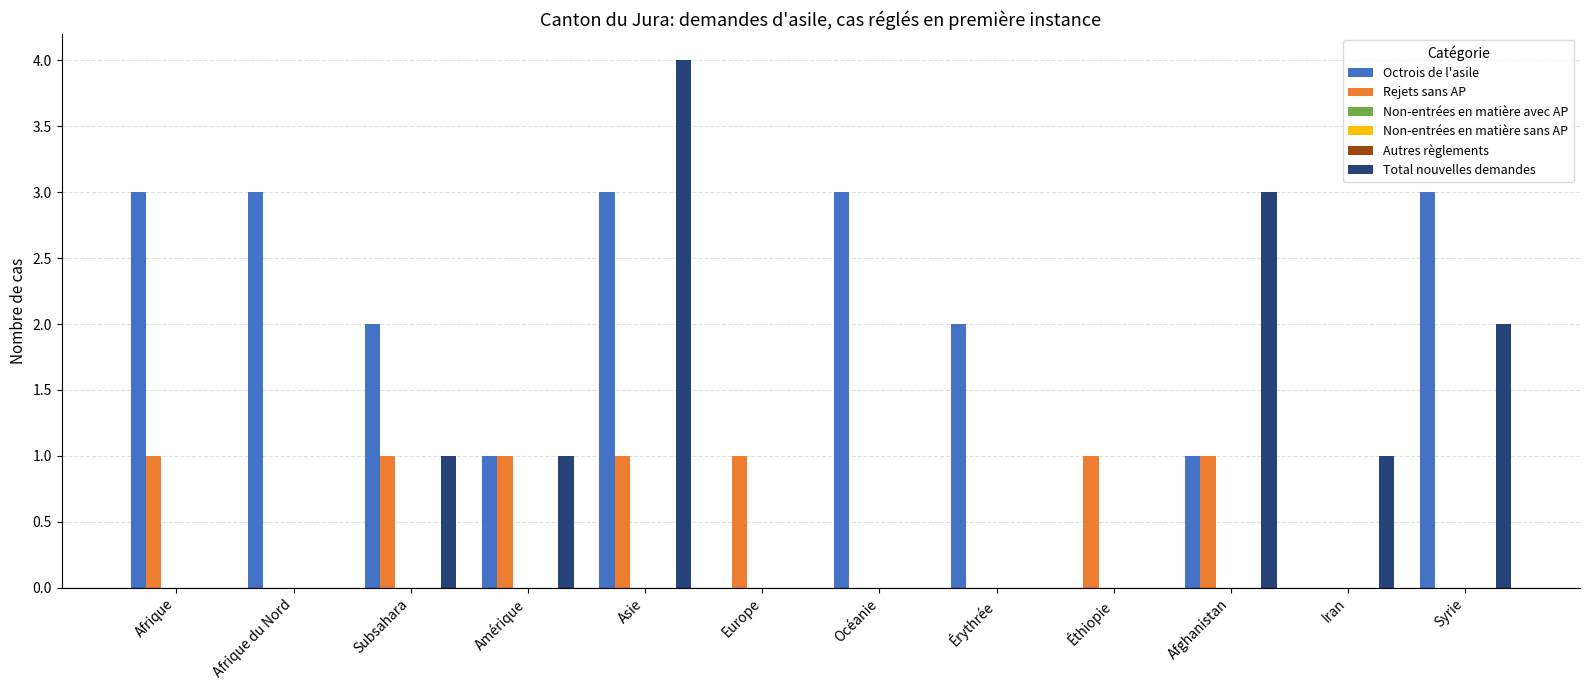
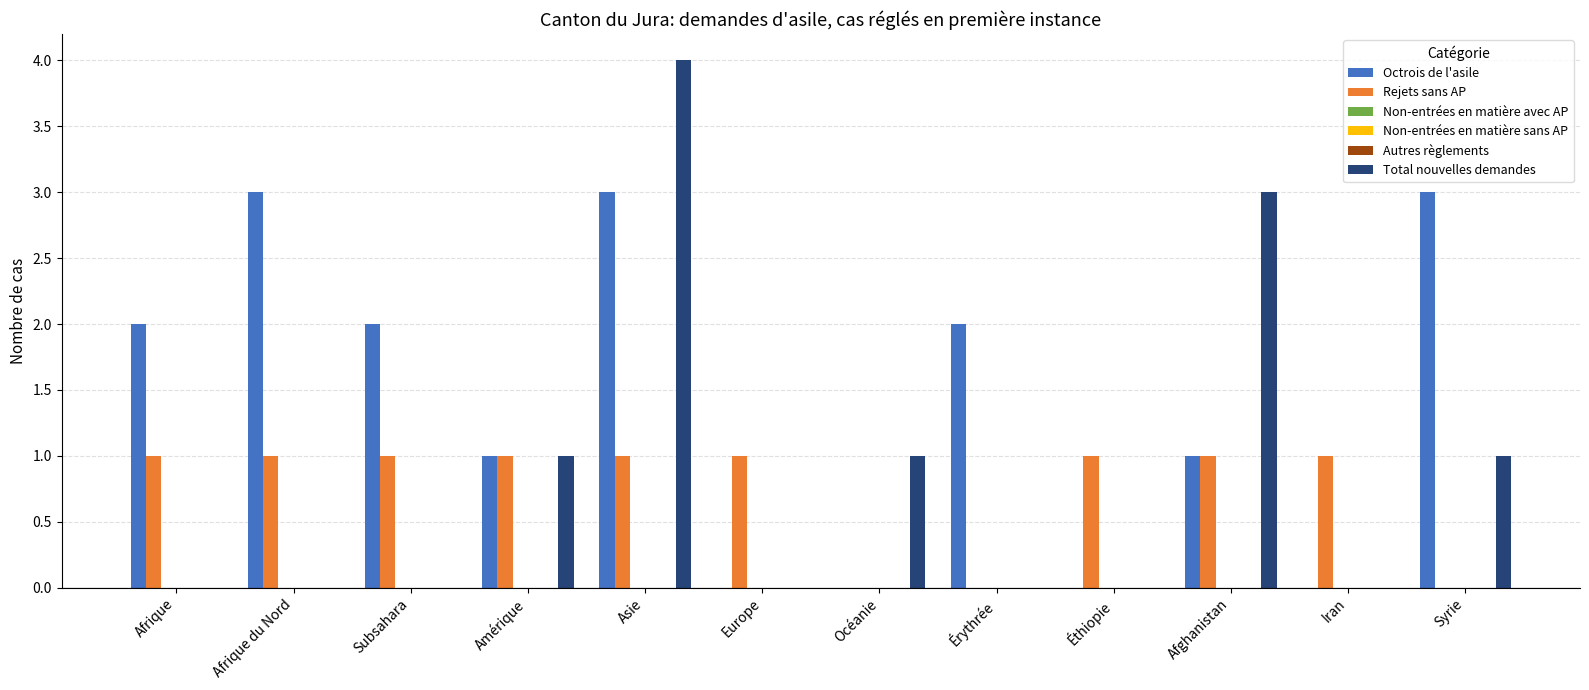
Octrois de l'asile, Afrique: 3 -> 2
Rejets sans AP, Afrique du Nord: 0 -> 1
Total nouvelles demandes, Subsahara: 1 -> 0
Octrois de l'asile, Océanie: 3 -> 0
Total nouvelles demandes, Océanie: 0 -> 1
Rejets sans AP, Iran: 0 -> 1
Total nouvelles demandes, Iran: 1 -> 0
Total nouvelles demandes, Syrie: 2 -> 1
